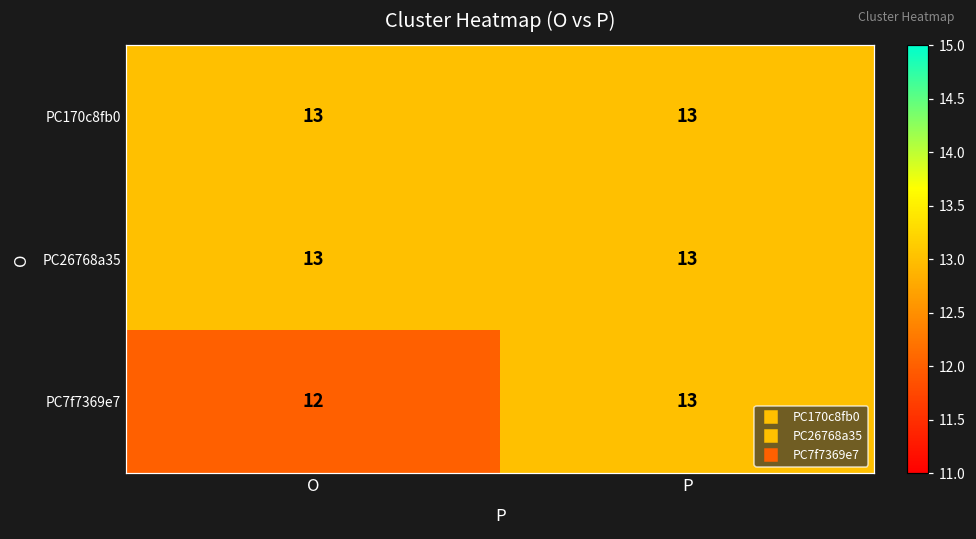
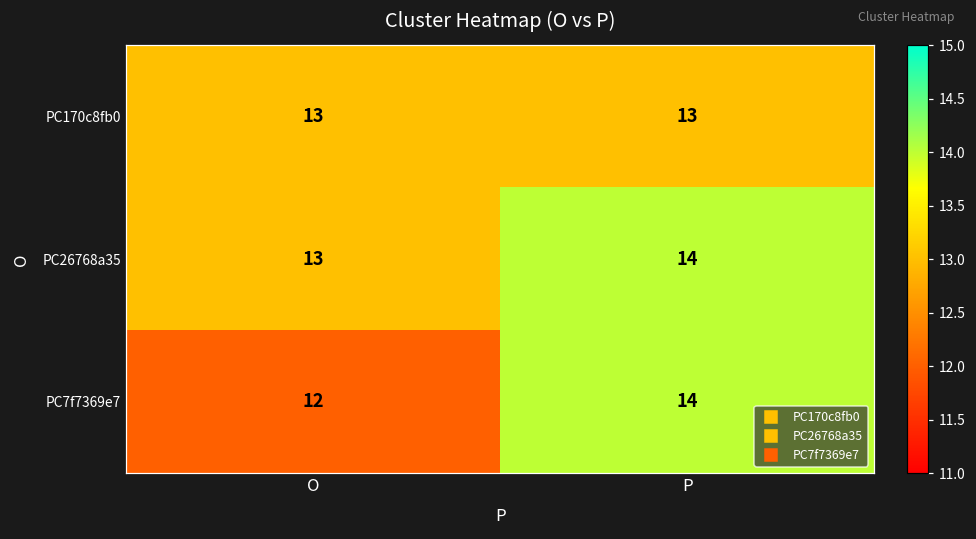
PC26768a35, P: 13 -> 14
PC7f7369e7, P: 13 -> 14
